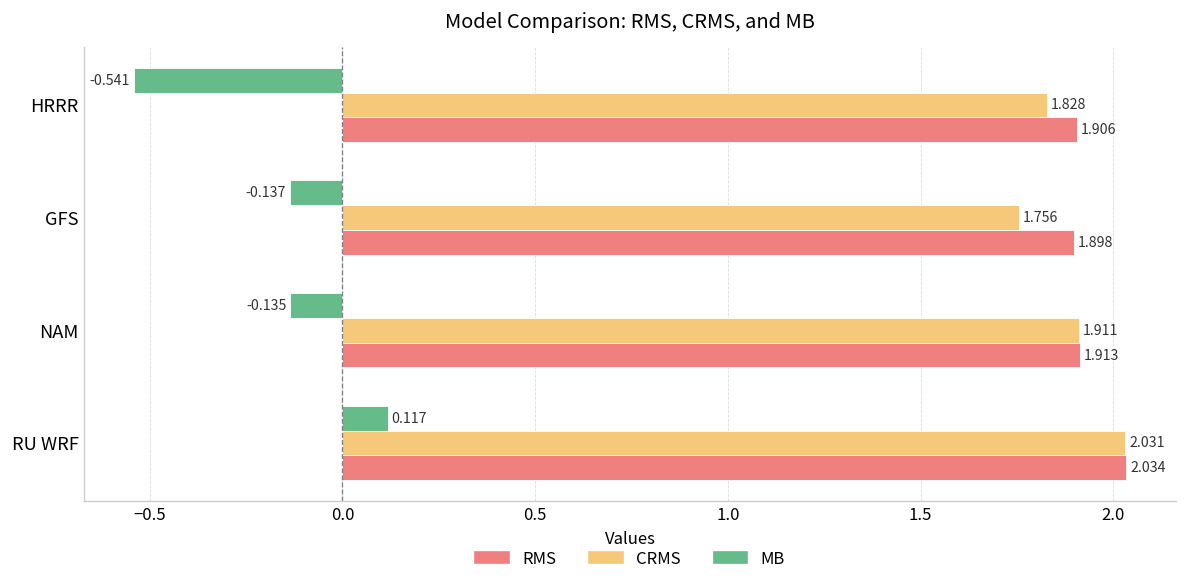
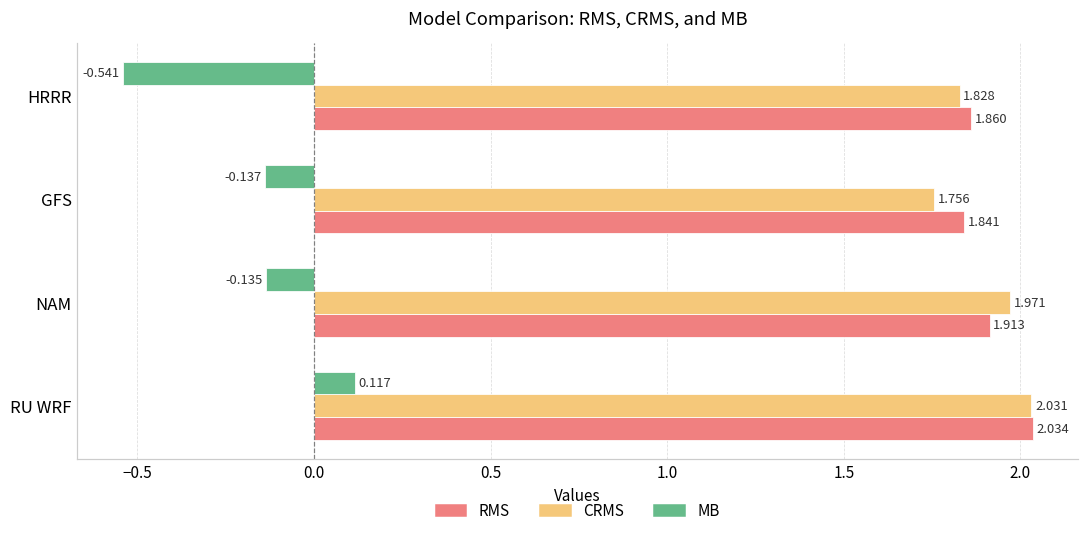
RMS, HRRR: 1.906 -> 1.860
RMS, GFS: 1.898 -> 1.841
CRMS, NAM: 1.911 -> 1.971
